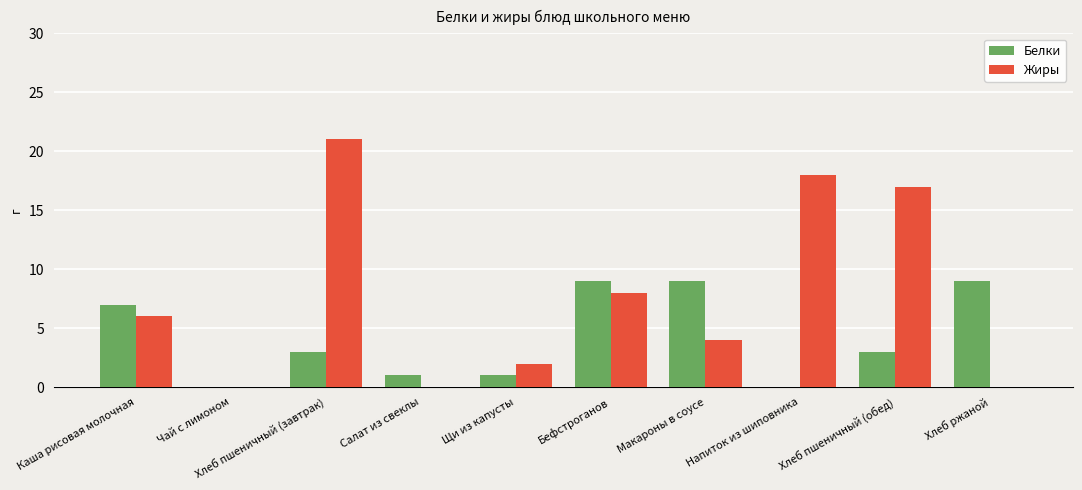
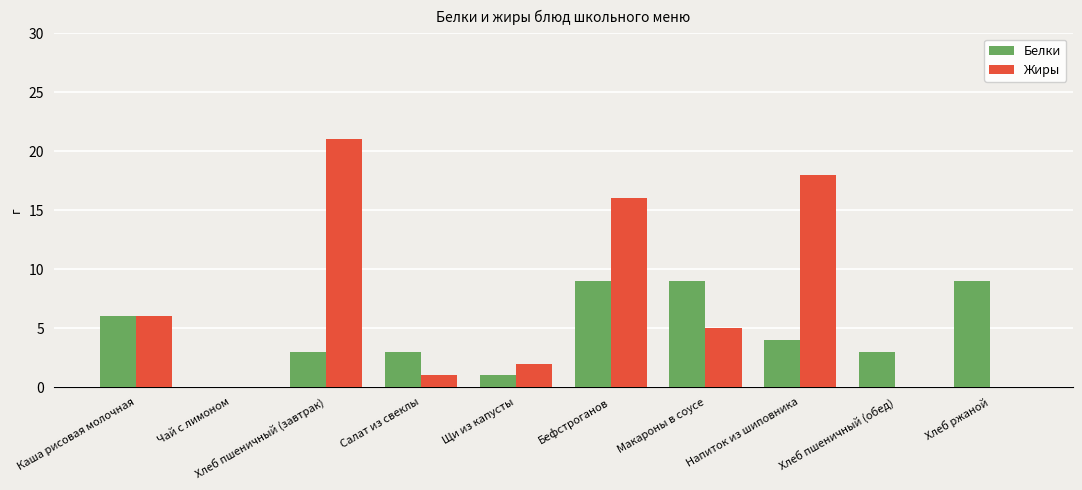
Белки, Каша рисовая молочная: 7 -> 6
Белки, Салат из свеклы: 1 -> 3
Жиры, Салат из свеклы: 0 -> 1
Жиры, Бефстроганов: 8 -> 16
Жиры, Макароны в соусе: 4 -> 5
Белки, Напиток из шиповника: 0 -> 4
Жиры, Хлеб пшеничный (обед): 17 -> 0
